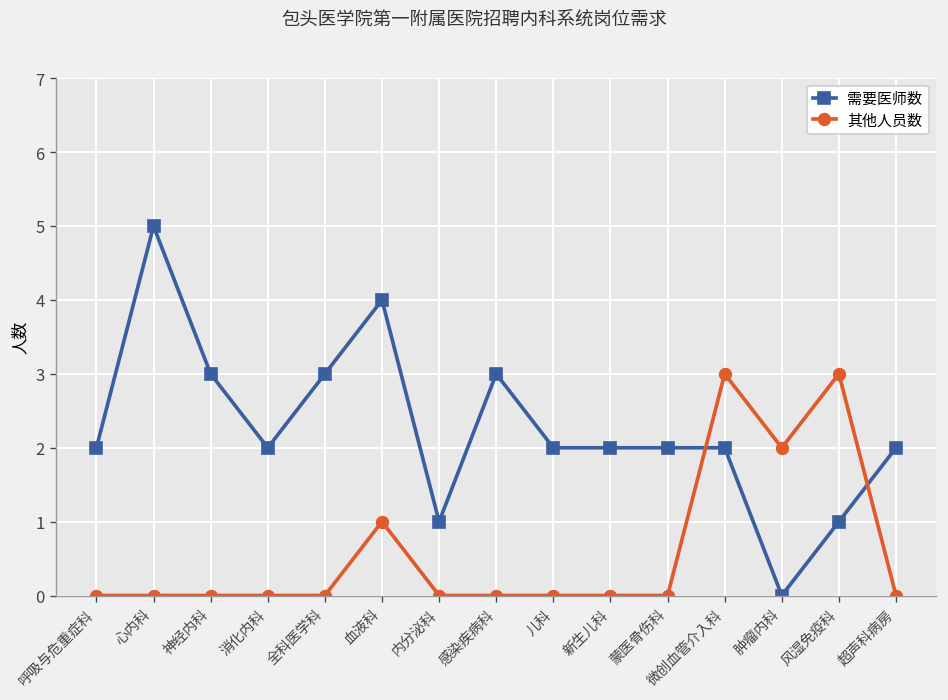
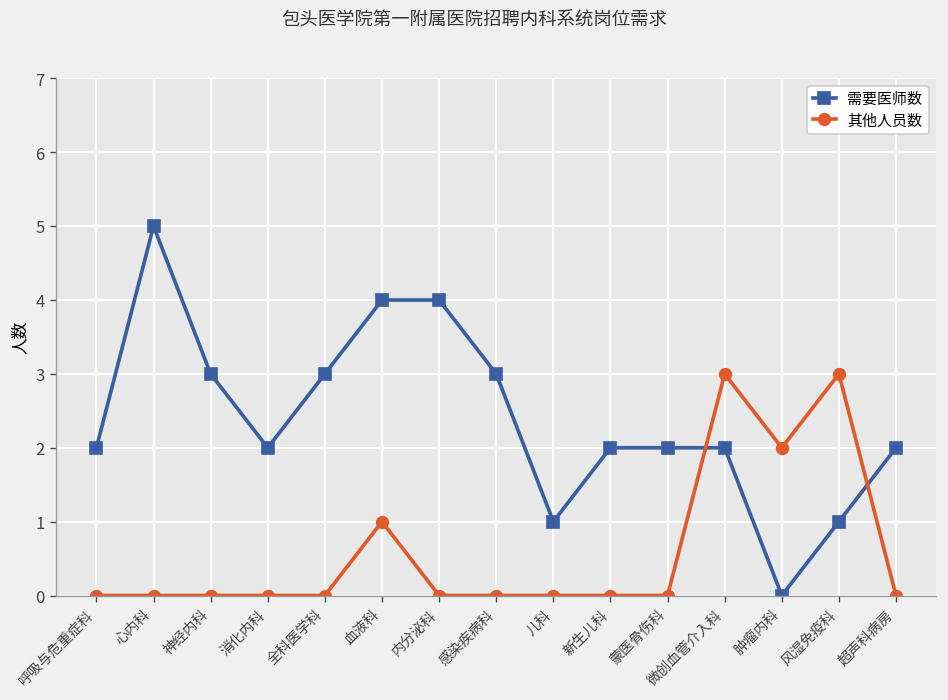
需要医师数, 内分泌科: 1 -> 4
需要医师数, 儿科: 2 -> 1
